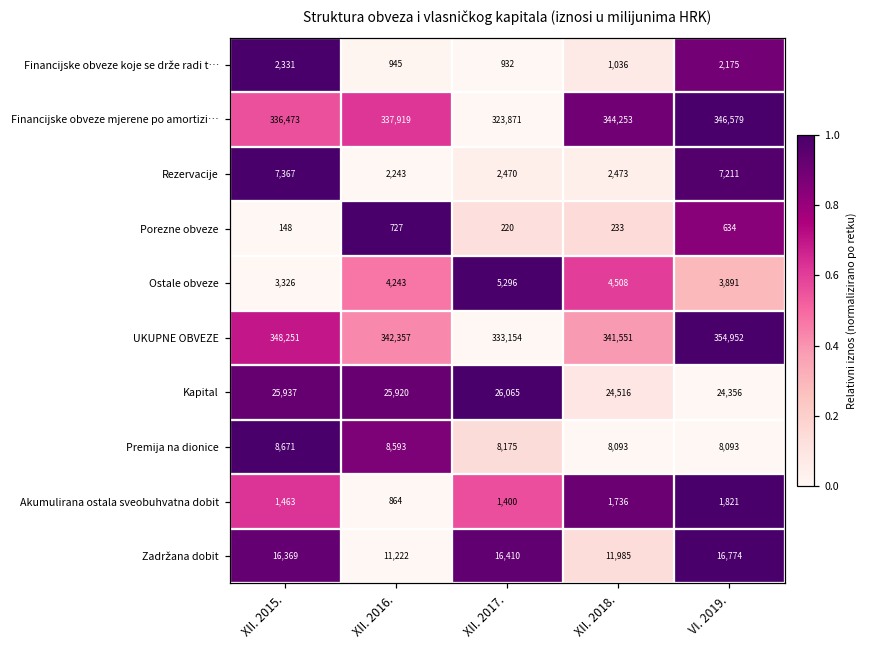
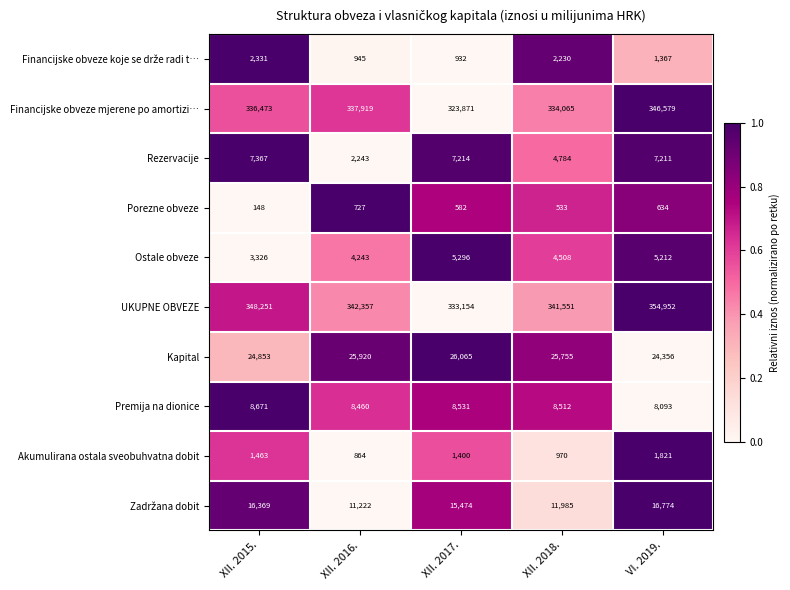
Financijske obveze koje se drže radi t…, XII. 2018.: 1,036 -> 2,230
Financijske obveze koje se drže radi t…, VI. 2019.: 2,175 -> 1,367
Financijske obveze mjerene po amortizi…, XII. 2018.: 344,253 -> 334,065
Rezervacije, XII. 2017.: 2,470 -> 7,214
Rezervacije, XII. 2018.: 2,473 -> 4,784
Porezne obveze, XII. 2017.: 220 -> 582
Porezne obveze, XII. 2018.: 233 -> 533
Ostale obveze, VI. 2019.: 3,891 -> 5,212
Kapital, XII. 2015.: 25,937 -> 24,853
Kapital, XII. 2018.: 24,516 -> 25,755
Premija na dionice, XII. 2016.: 8,593 -> 8,460
Premija na dionice, XII. 2017.: 8,175 -> 8,531
Premija na dionice, XII. 2018.: 8,093 -> 8,512
Akumulirana ostala sveobuhvatna dobit, XII. 2018.: 1,736 -> 970
Zadržana dobit, XII. 2017.: 16,410 -> 15,474
